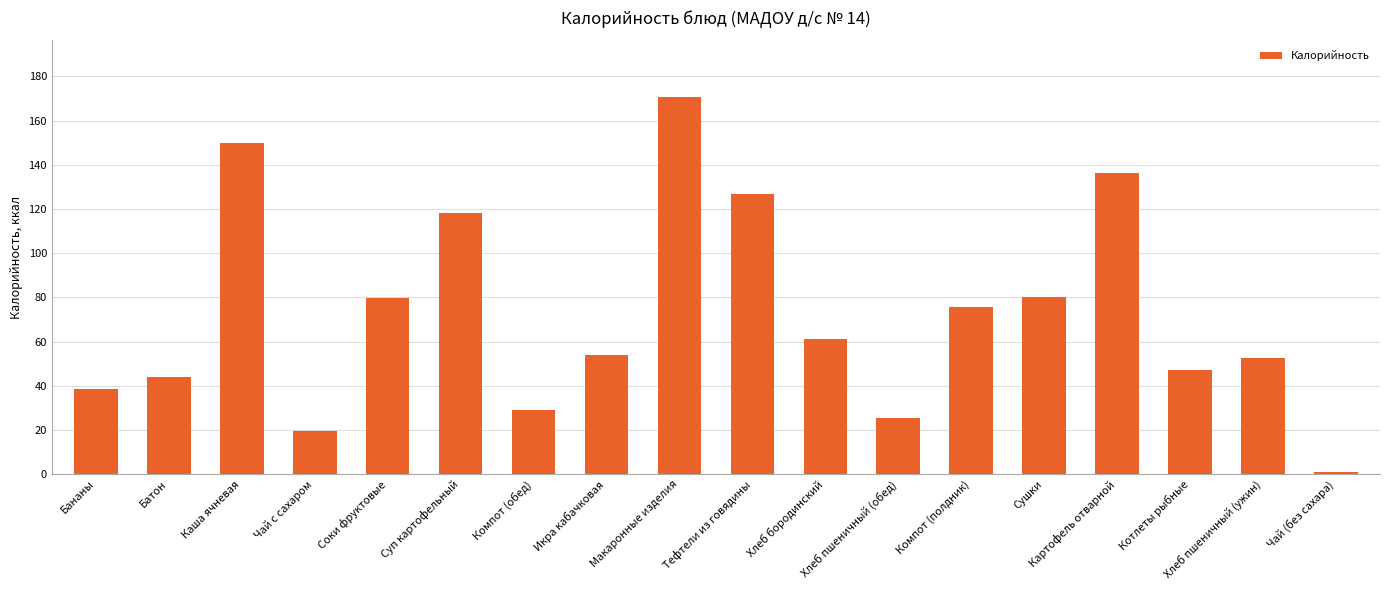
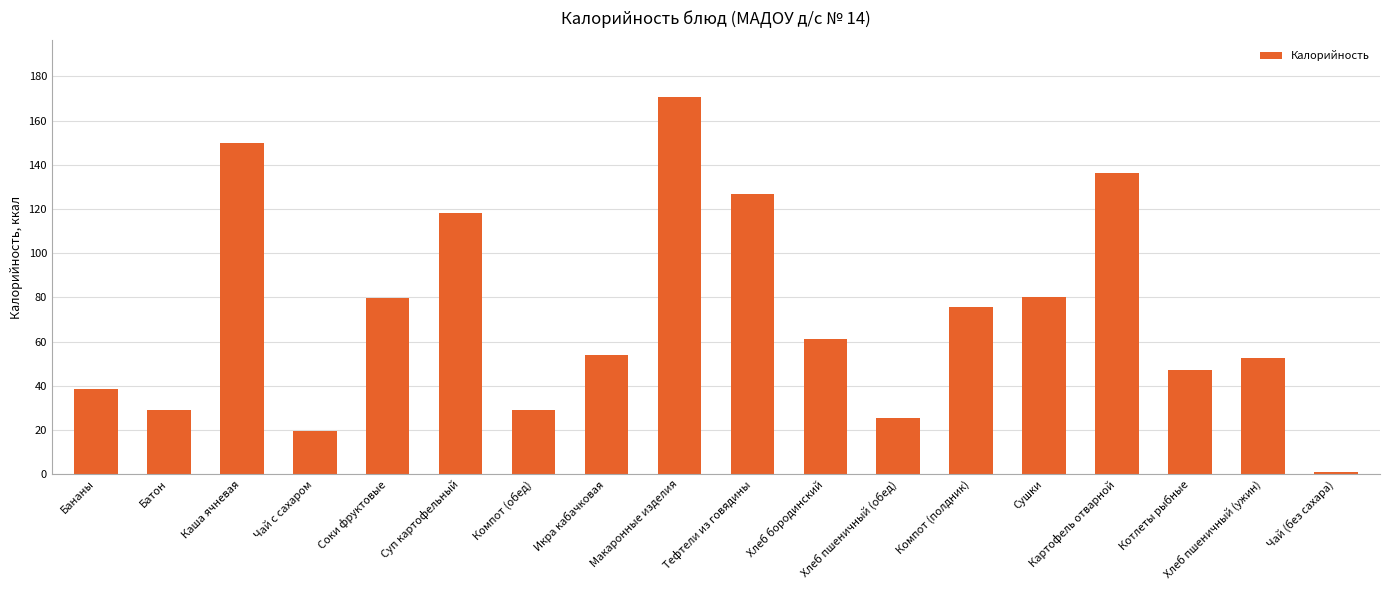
Батон: 44 -> 29
